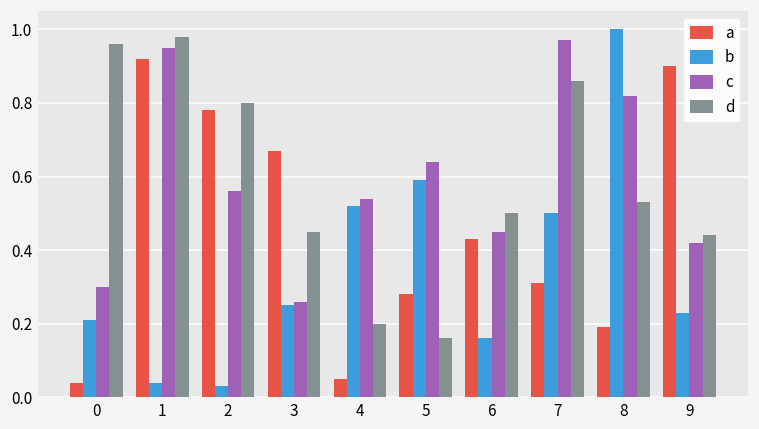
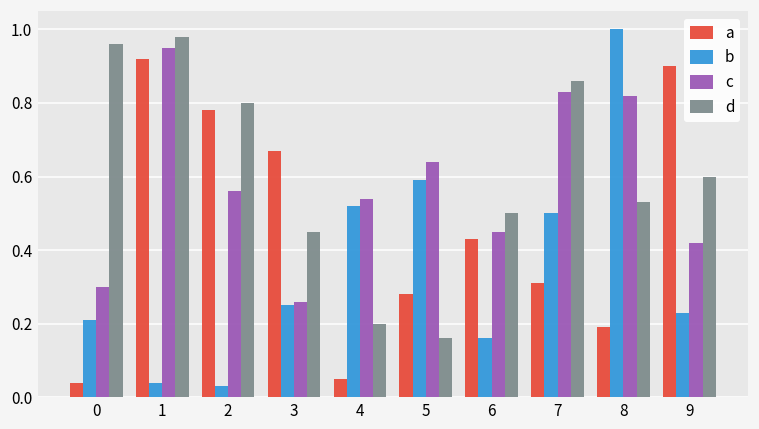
c, 7: 0.97 -> 0.83
d, 9: 0.44 -> 0.60
